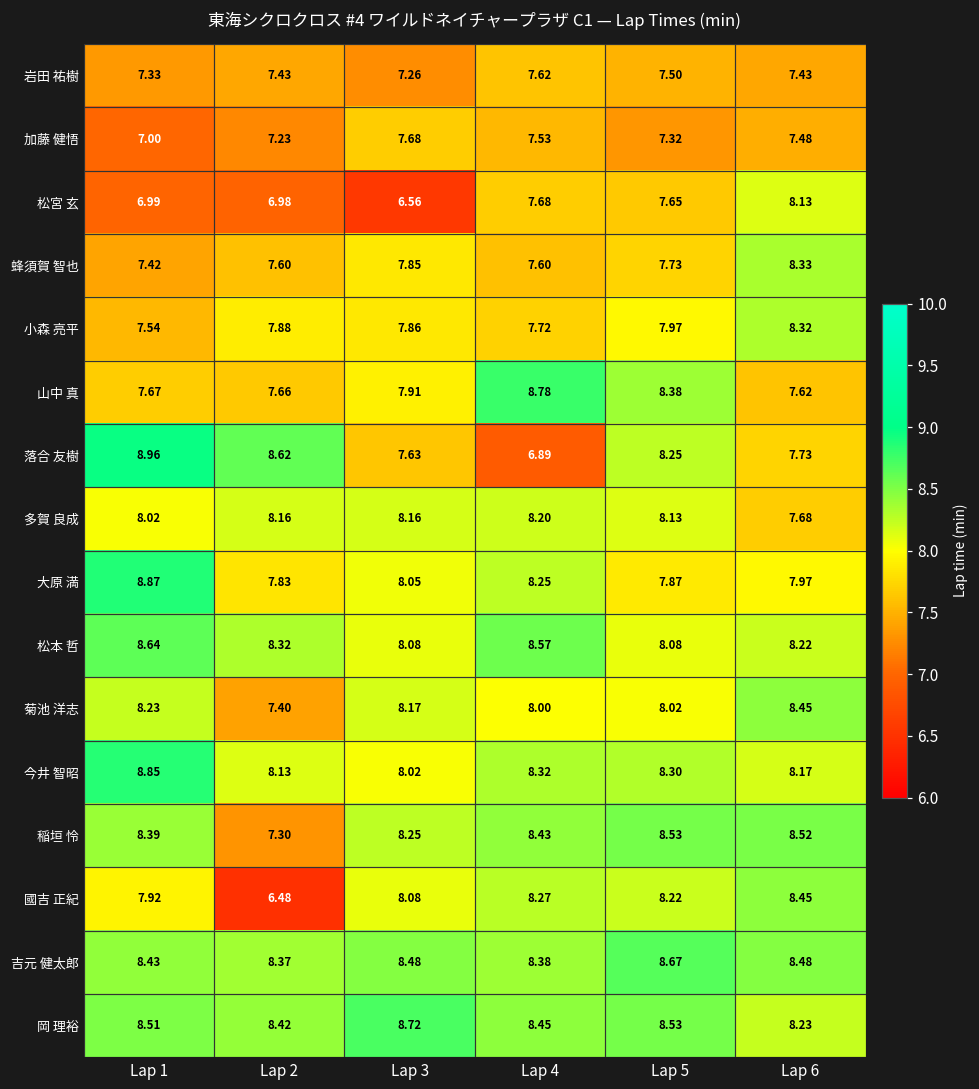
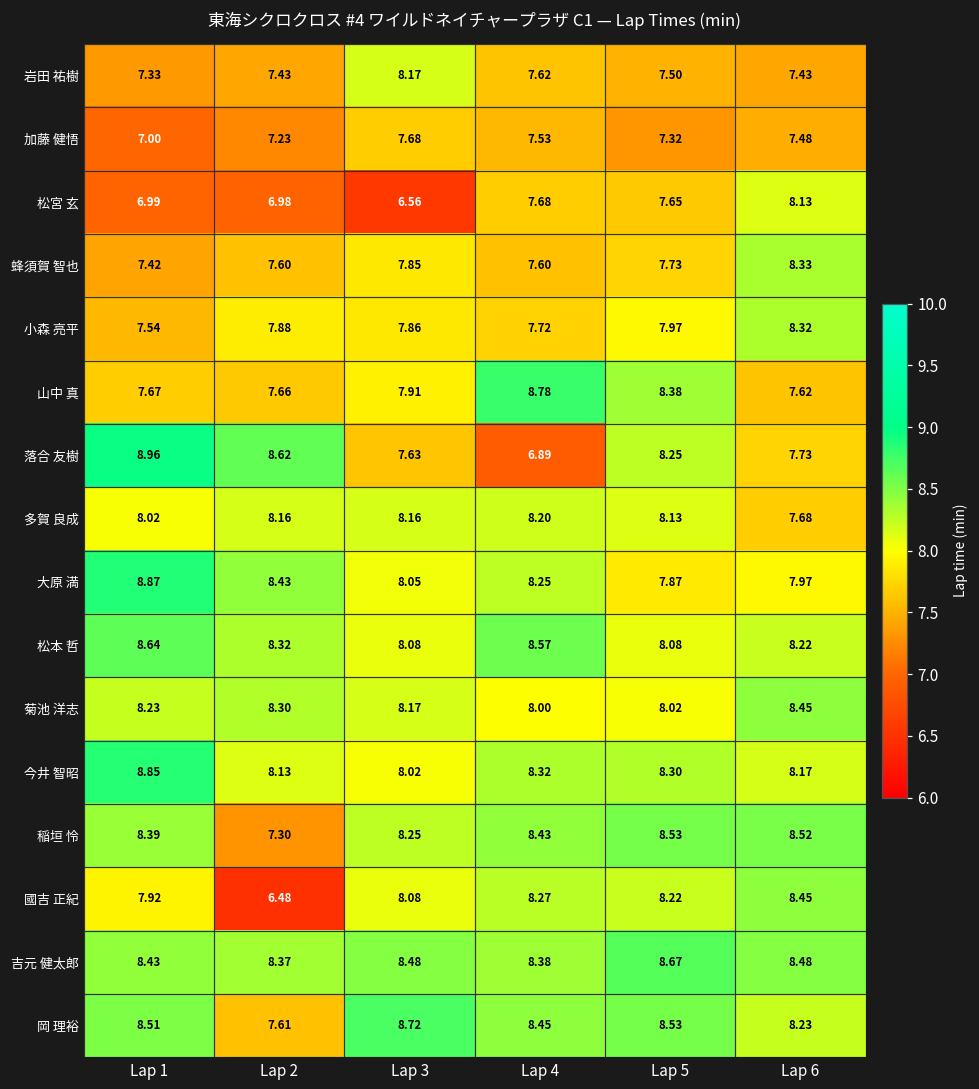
岩田 祐樹, Lap 3: 7.26 -> 8.17
大原 満, Lap 2: 7.83 -> 8.43
菊池 洋志, Lap 2: 7.40 -> 8.30
岡 理裕, Lap 2: 8.42 -> 7.61
